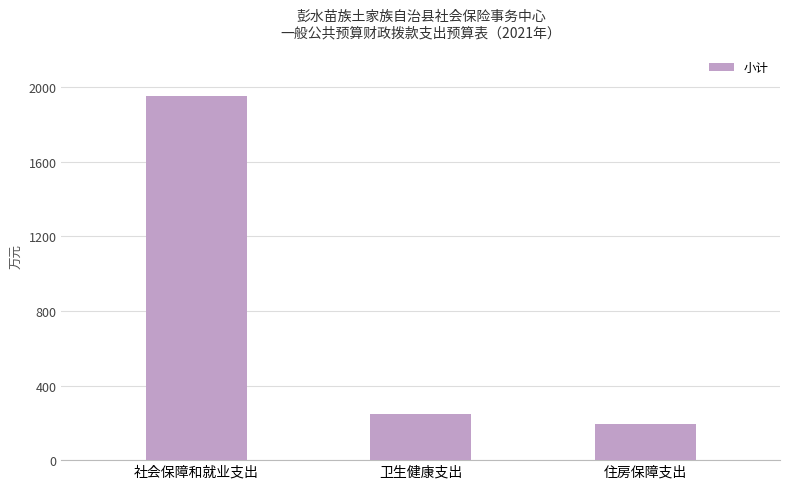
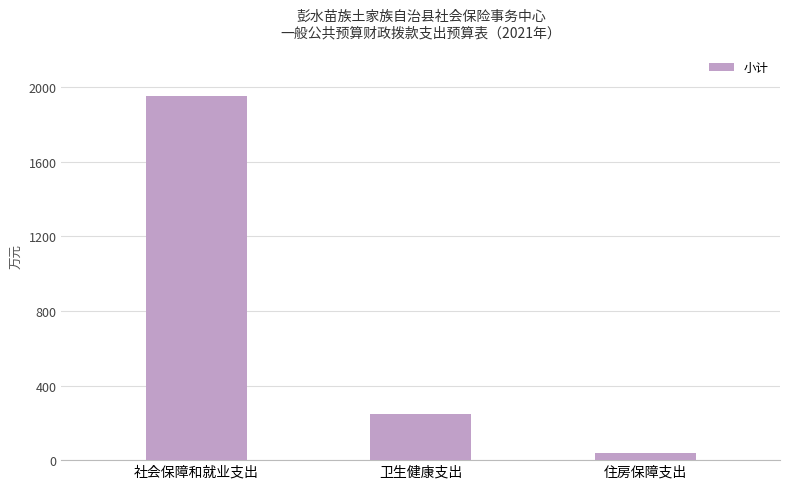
住房保障支出: 200 -> 40
